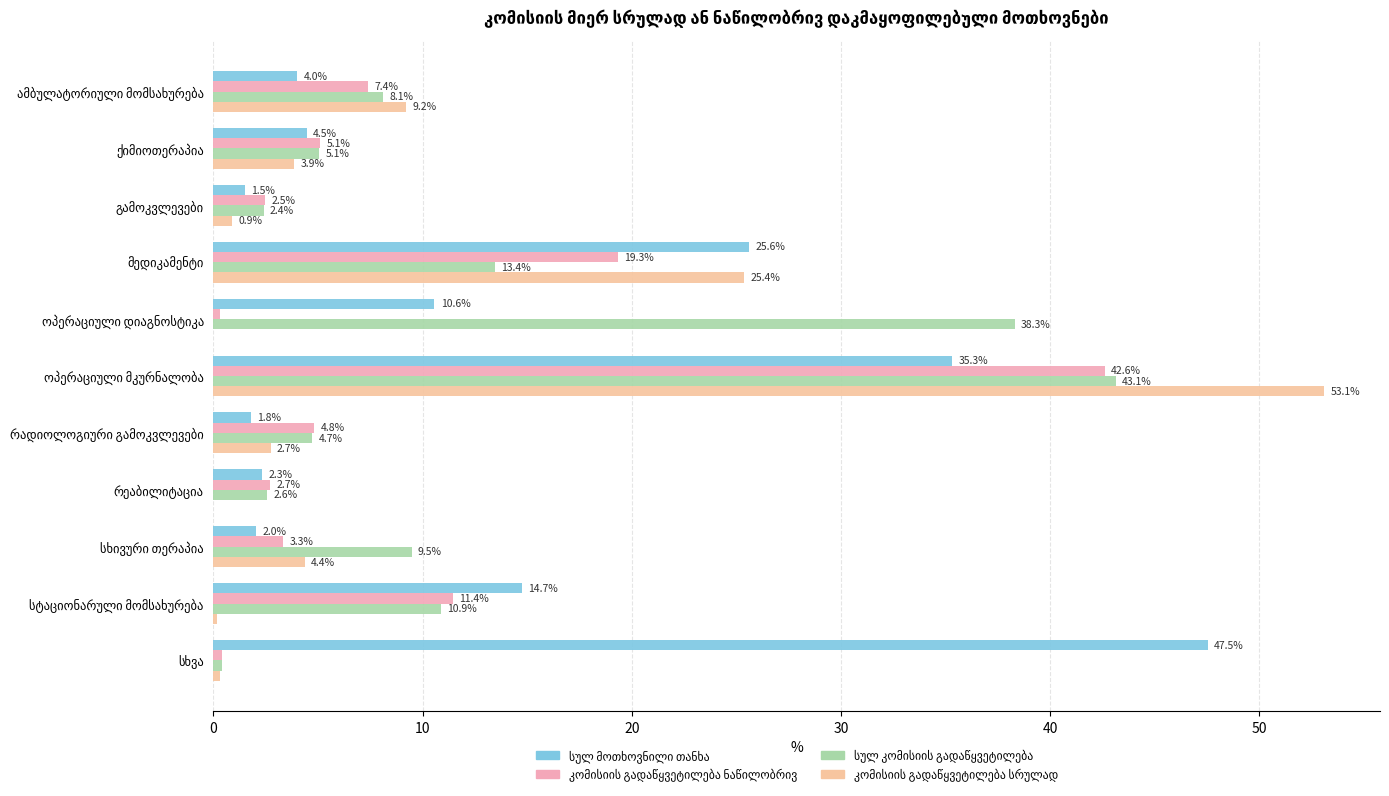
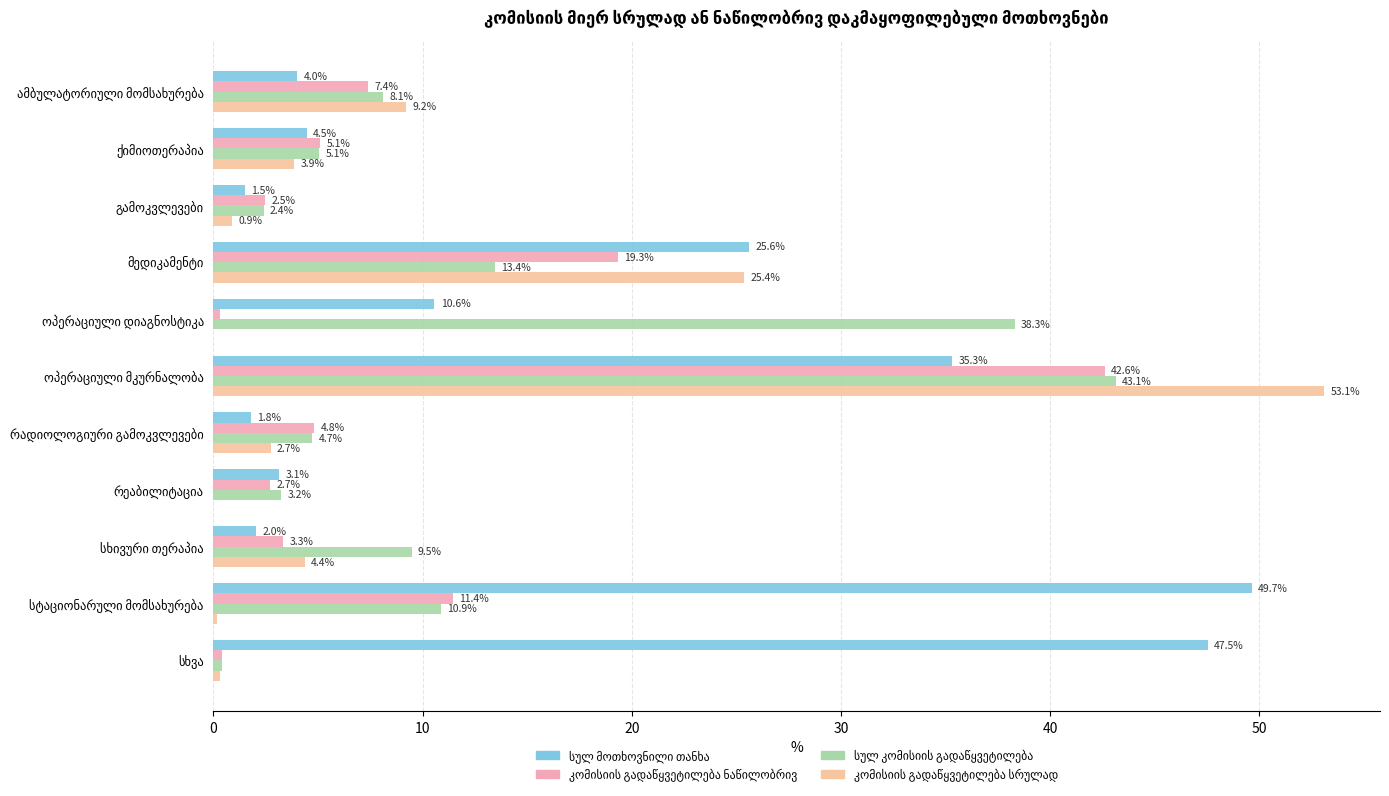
სულ მოთხოვნილი თანხა, რეაბილიტაცია: 2.3% -> 3.1%
სულ კომისიის გადაწყვეტილება, რეაბილიტაცია: 2.6% -> 3.2%
სულ მოთხოვნილი თანხა, სტაციონარული მომსახურება: 14.7% -> 49.7%
